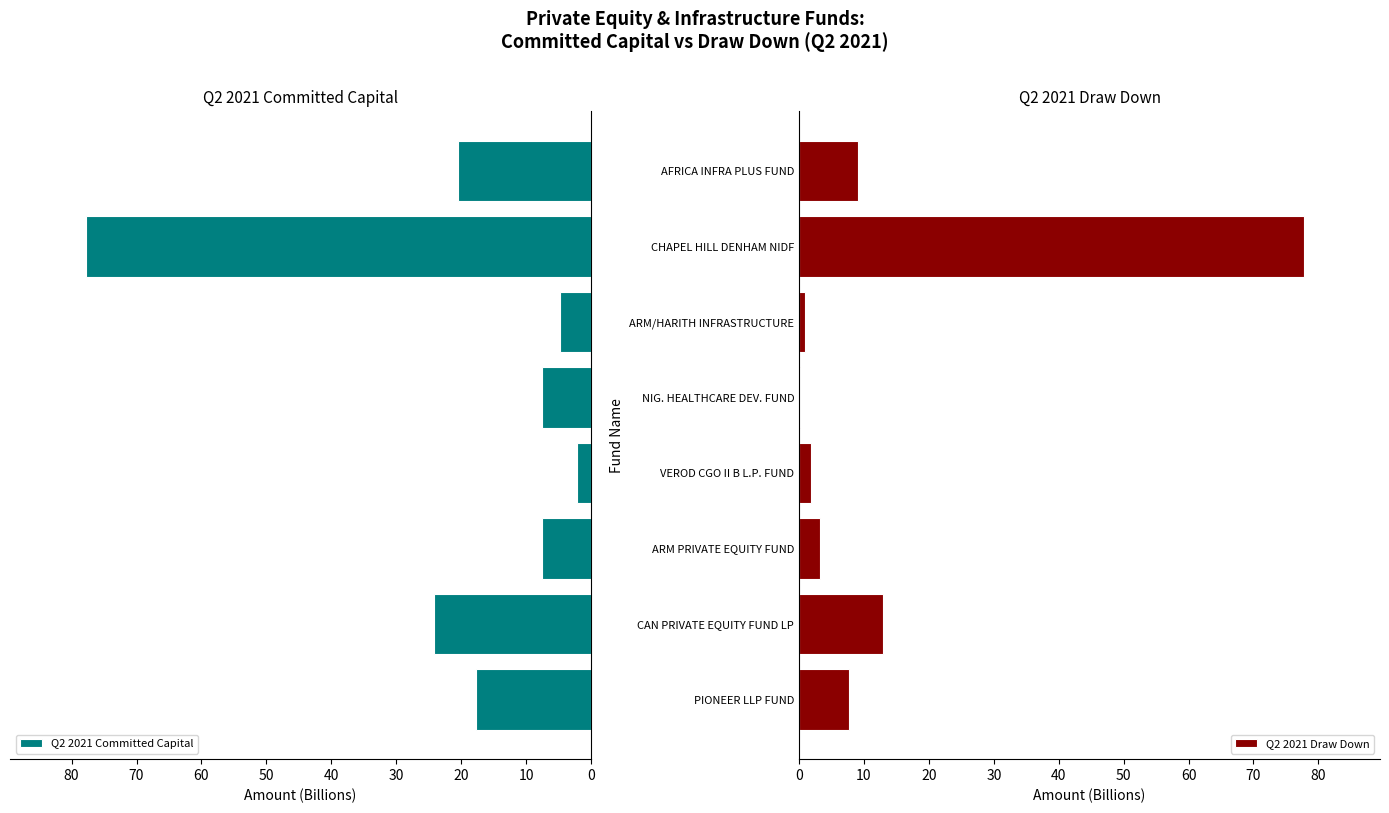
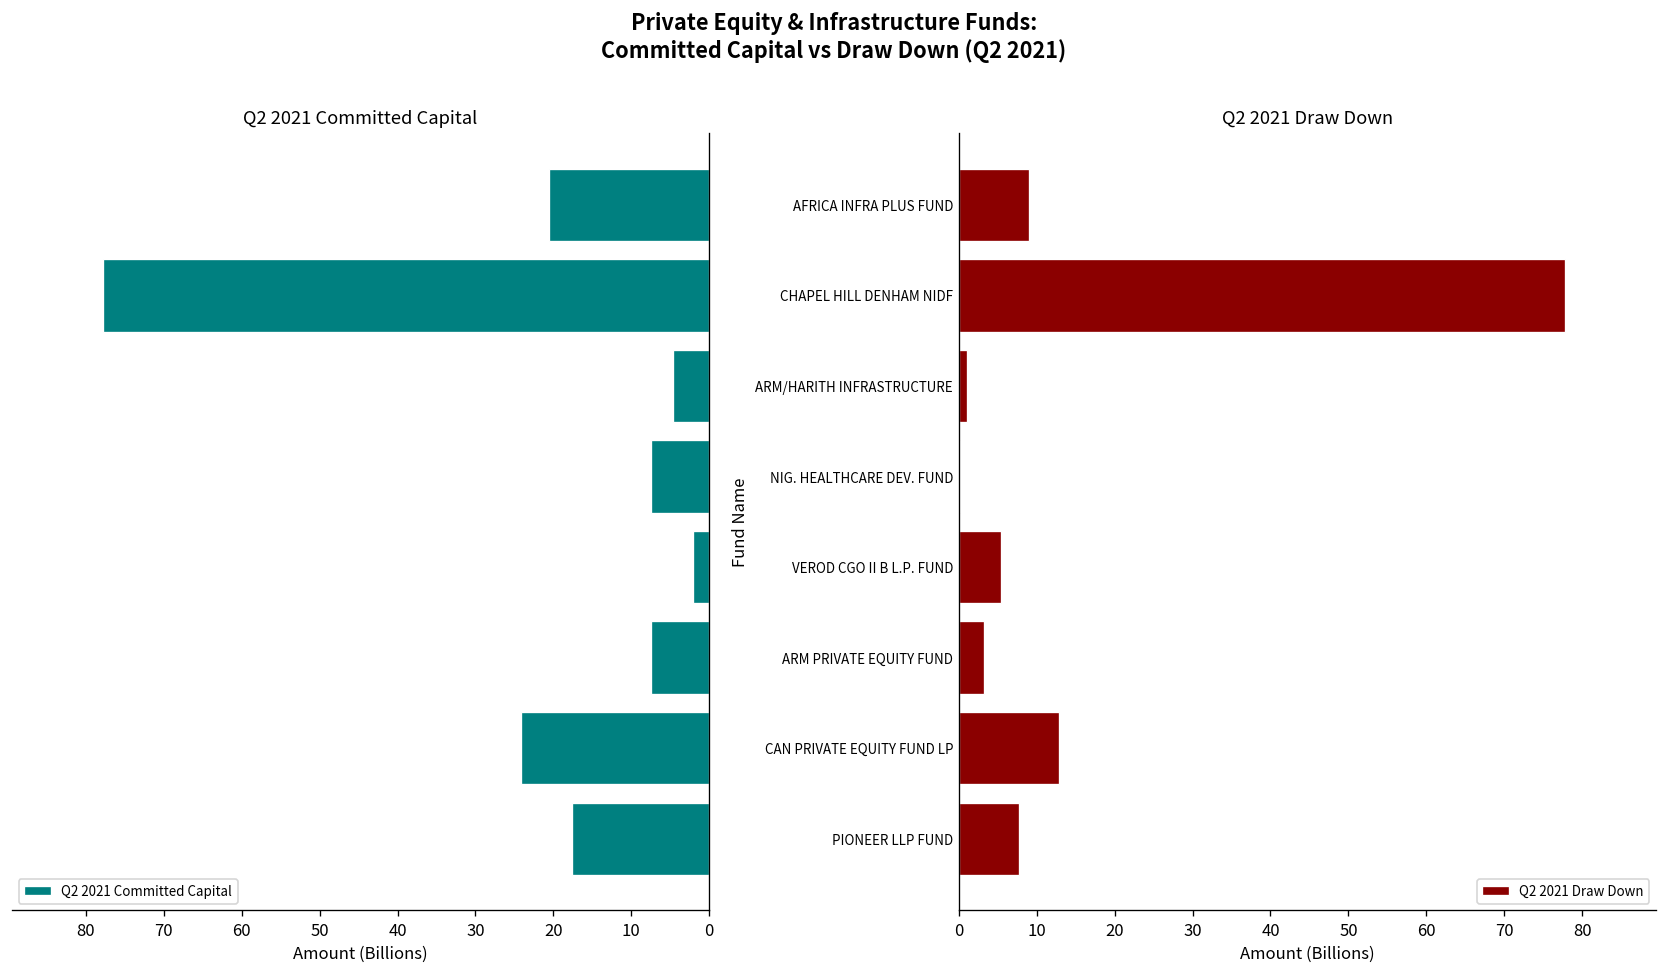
Q2 2021 Draw Down, VEROD CGO II B L.P. FUND: 2 -> 5
